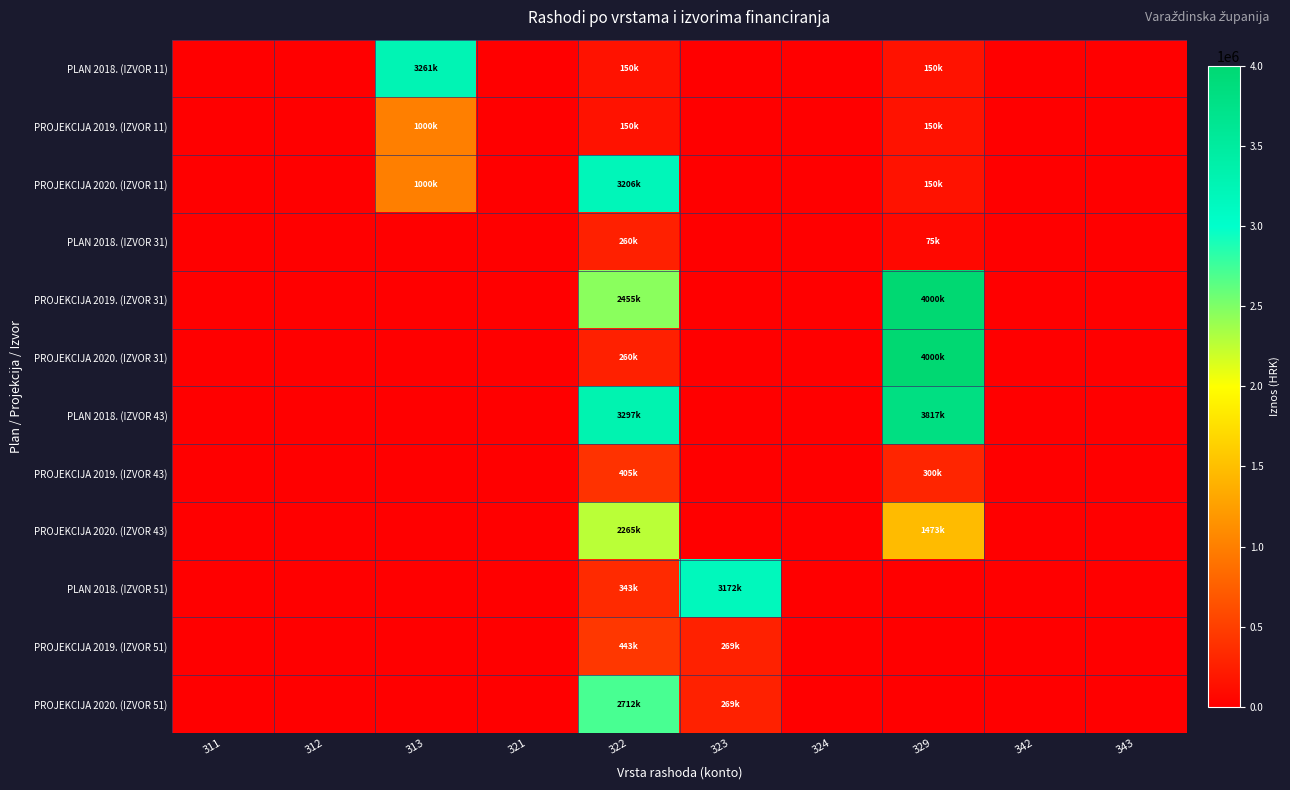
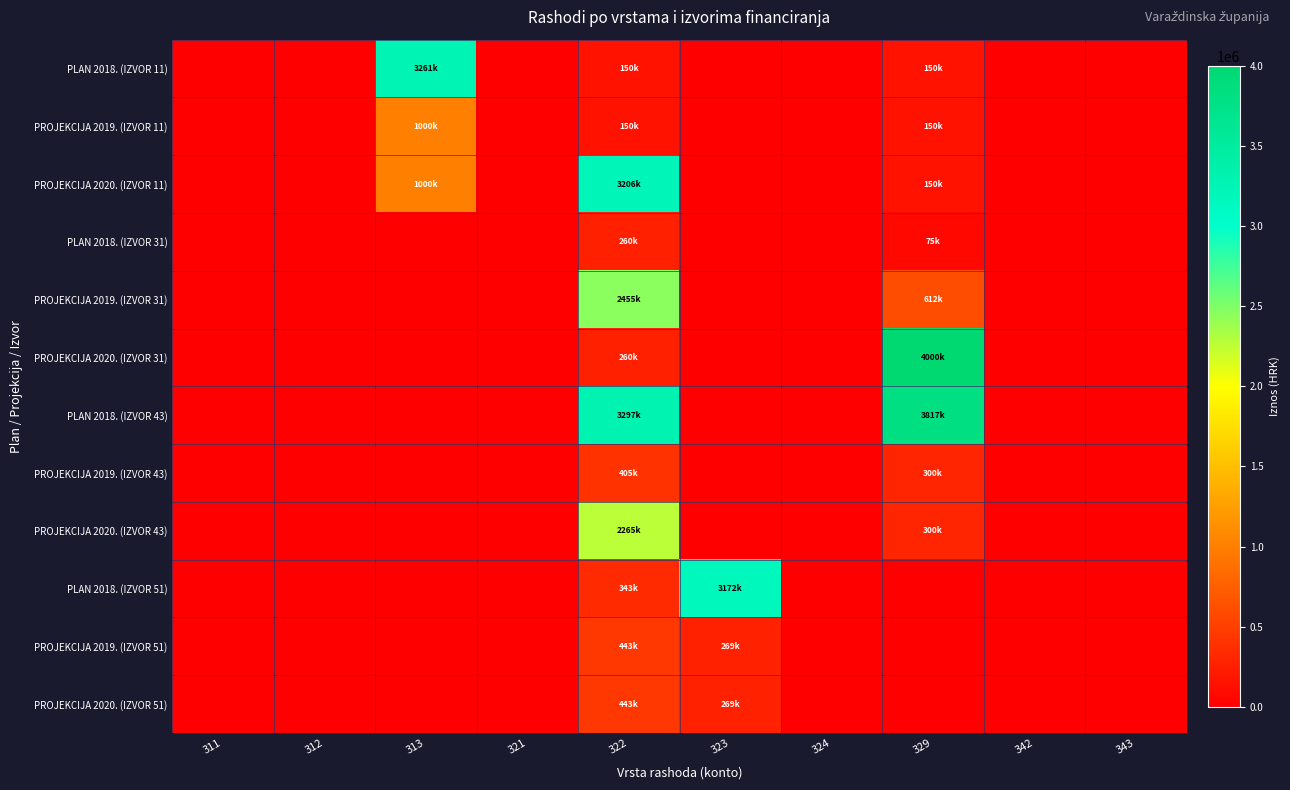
PROJEKCIJA 2019. (IZVOR 31), 329: 4000k -> 612k
PROJEKCIJA 2020. (IZVOR 43), 329: 1473k -> 300k
PROJEKCIJA 2020. (IZVOR 51), 322: 2712k -> 443k
